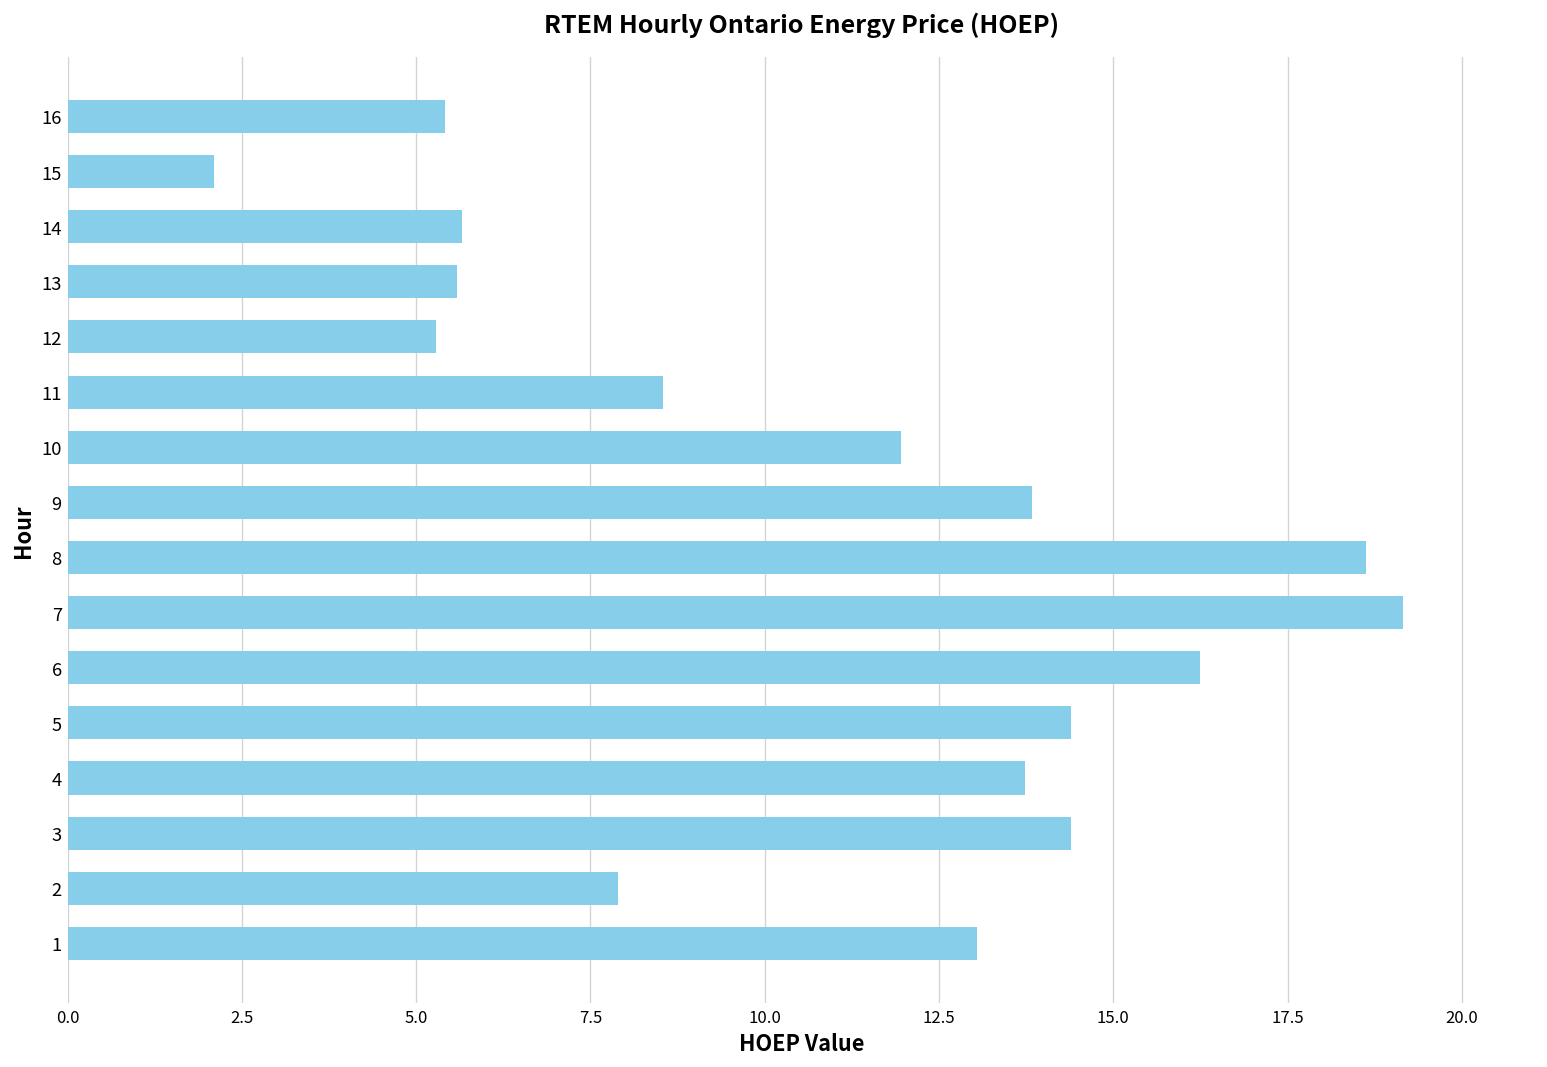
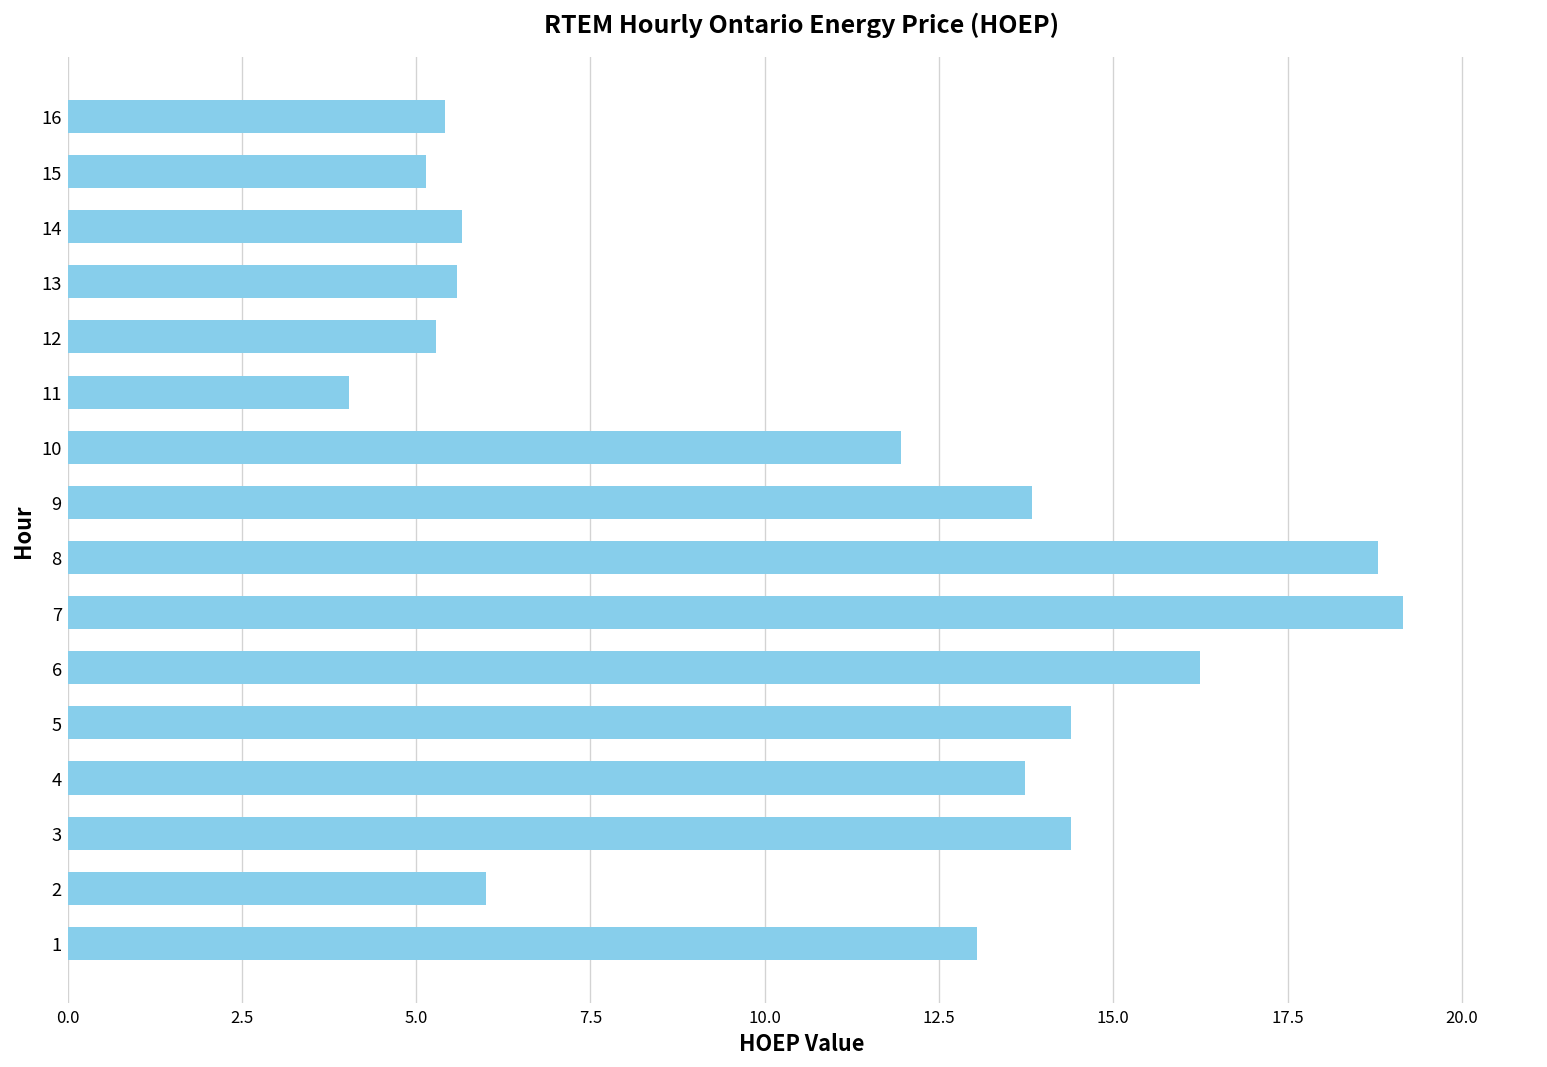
15: 2.1 -> 5.1
11: 8.5 -> 4.0
8: 18.6 -> 18.8
2: 7.9 -> 6.0
